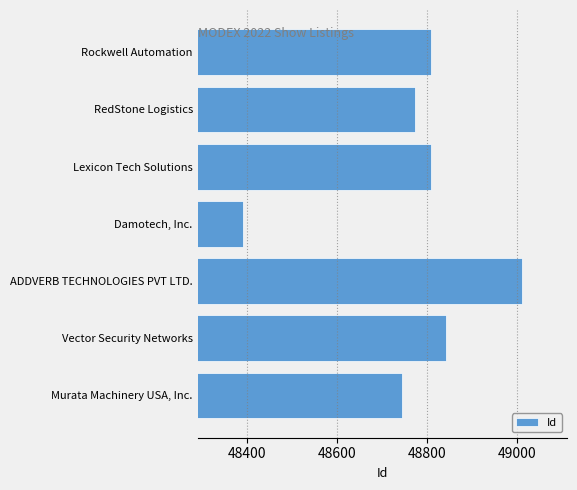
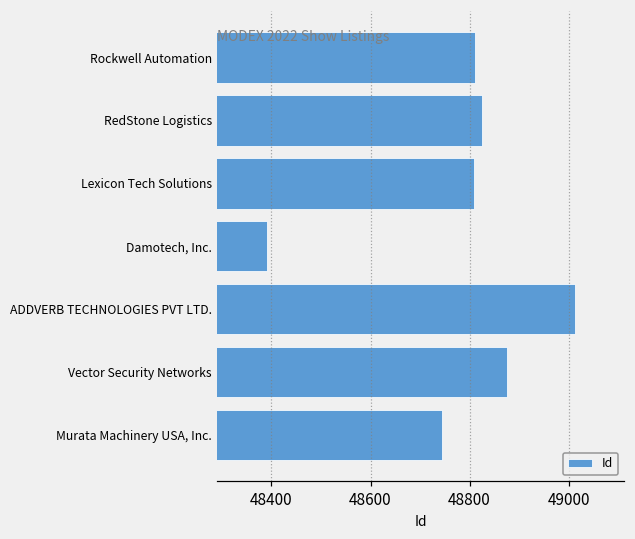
RedStone Logistics: 48770 -> 48830
Vector Security Networks: 48840 -> 48880
